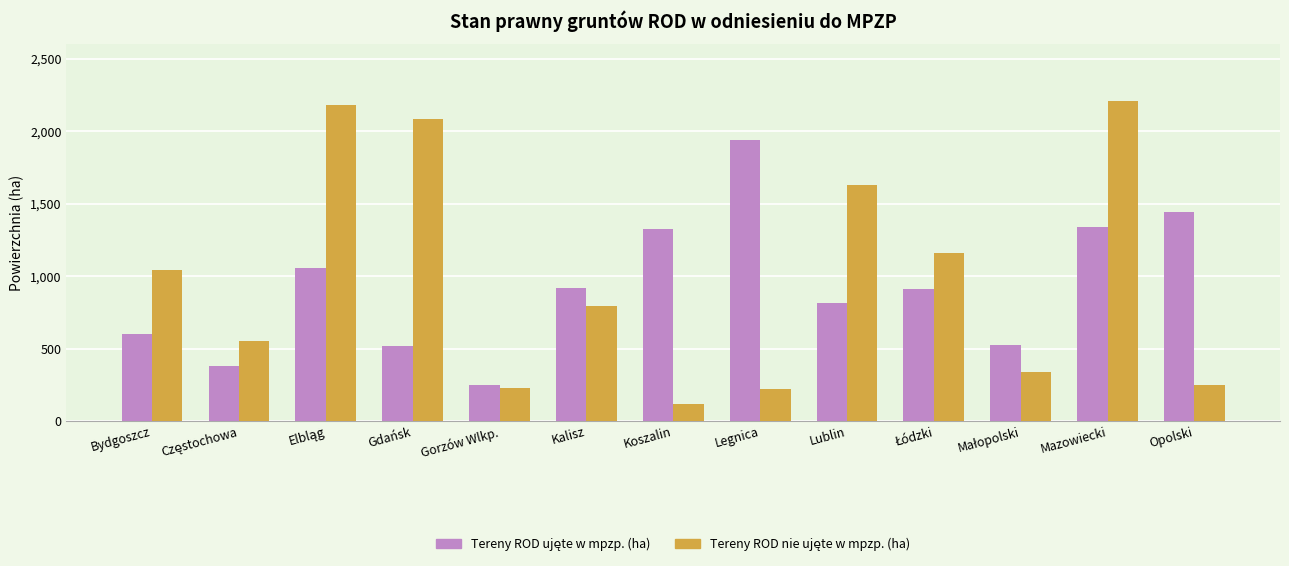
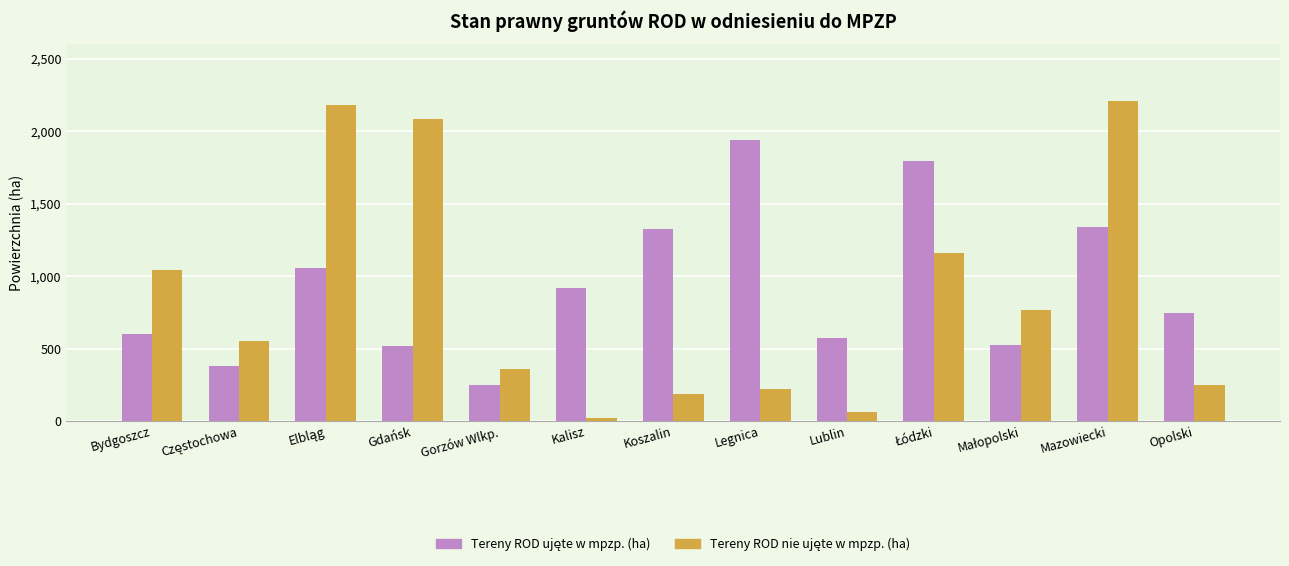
Tereny ROD nie ujęte w mpzp. (ha), Gorzów Wlkp.: 230 -> 360
Tereny ROD nie ujęte w mpzp. (ha), Kalisz: 790 -> 20
Tereny ROD nie ujęte w mpzp. (ha), Koszalin: 120 -> 190
Tereny ROD ujęte w mpzp. (ha), Lublin: 820 -> 570
Tereny ROD nie ujęte w mpzp. (ha), Lublin: 1,630 -> 70
Tereny ROD ujęte w mpzp. (ha), Łódzki: 910 -> 1,790
Tereny ROD nie ujęte w mpzp. (ha), Małopolski: 340 -> 770
Tereny ROD ujęte w mpzp. (ha), Opolski: 1,440 -> 750
